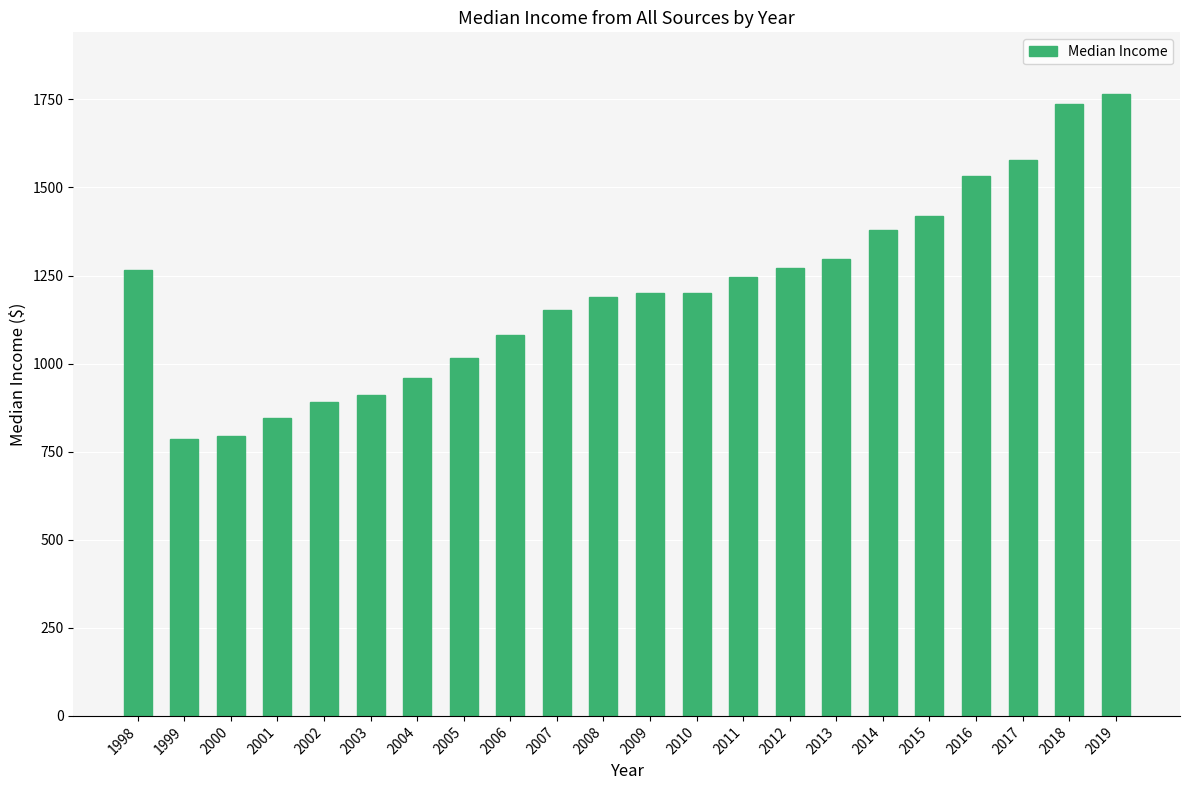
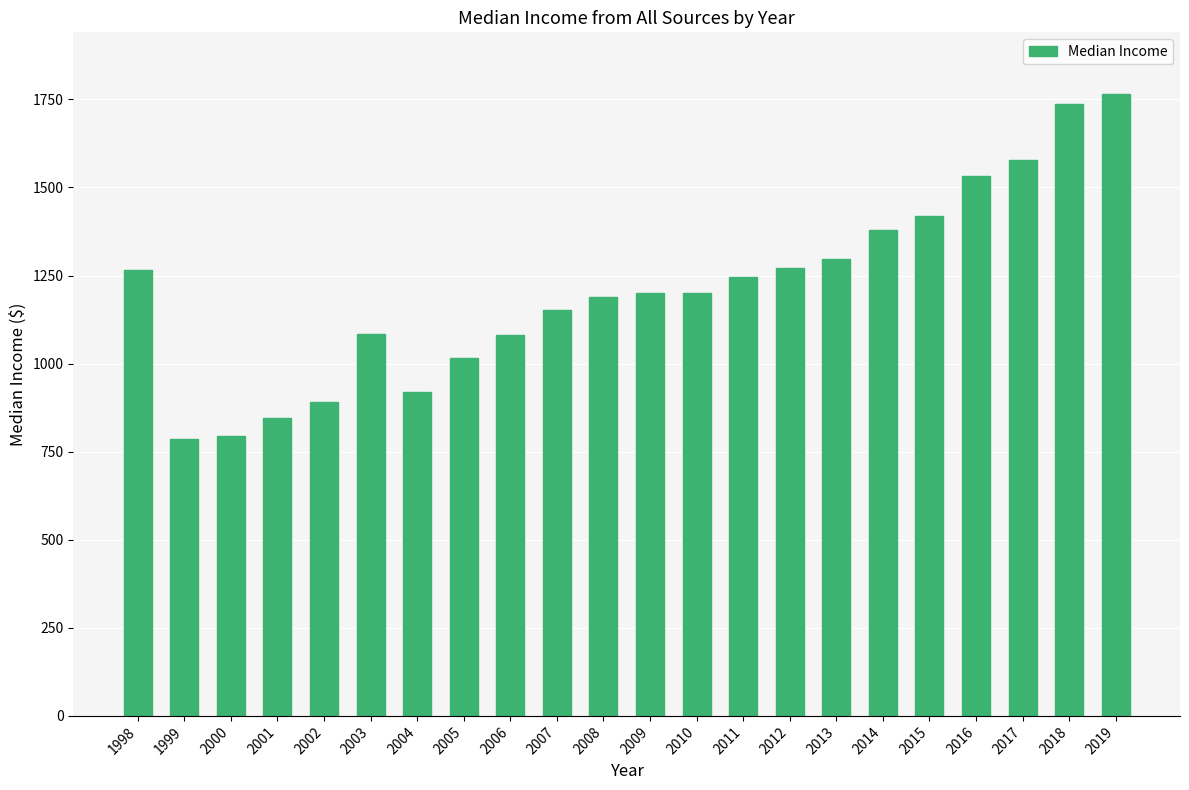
2003: 910 -> 1080
2004: 960 -> 920
